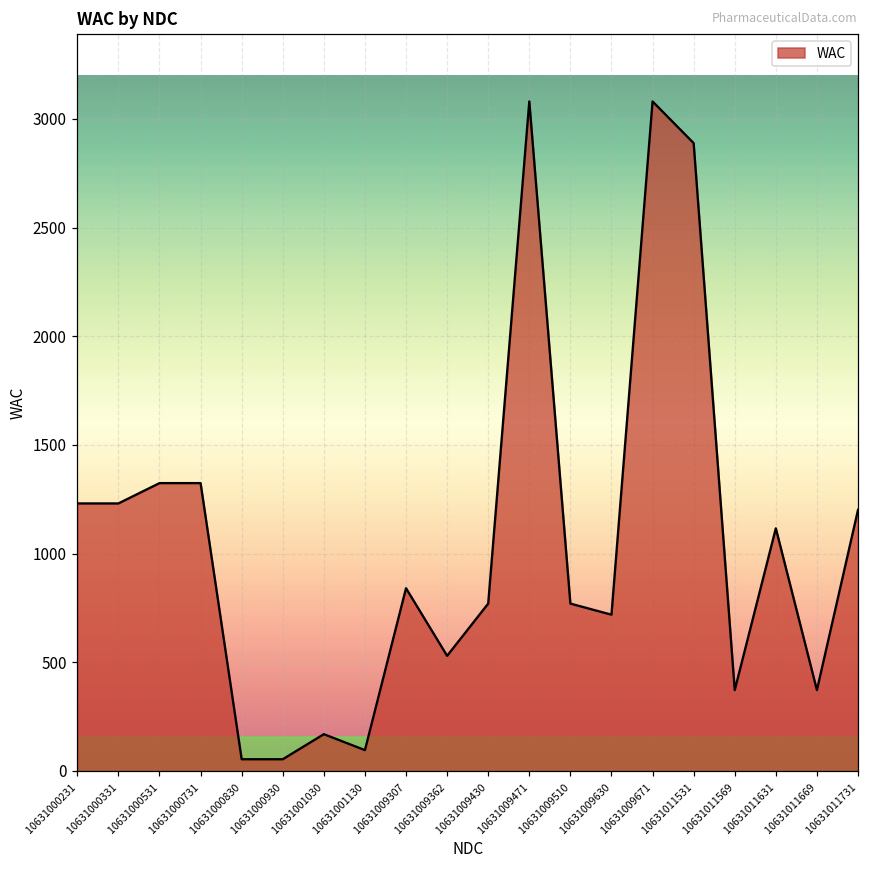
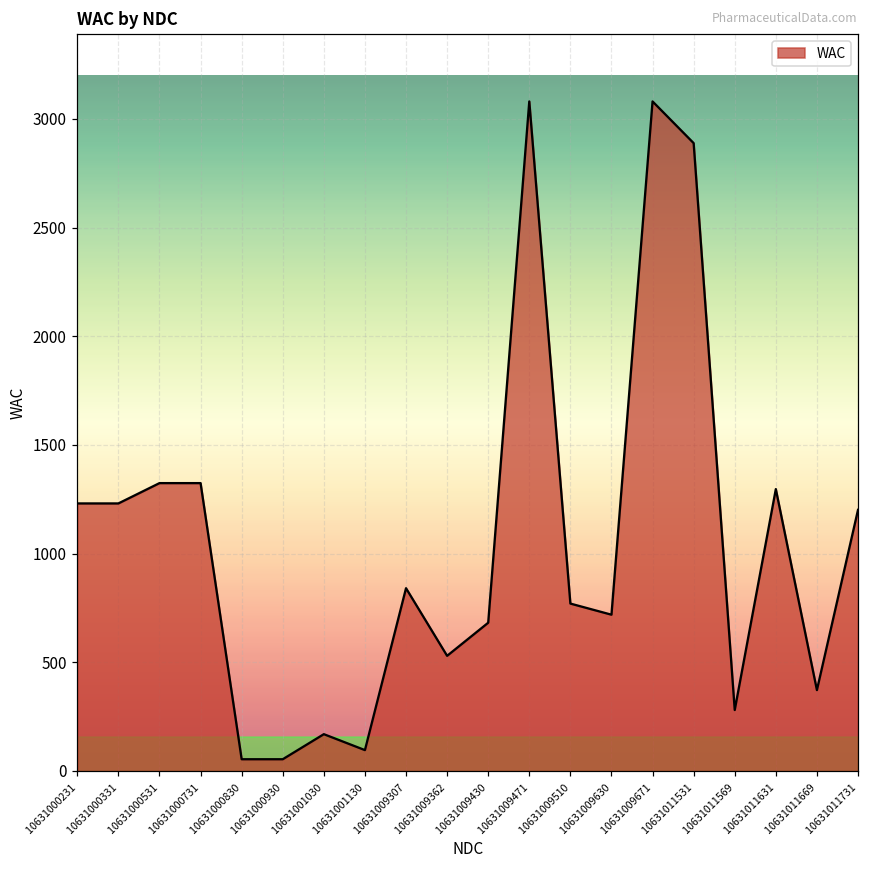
10631009430: 770 -> 680
10631011569: 370 -> 280
10631011631: 1120 -> 1300
